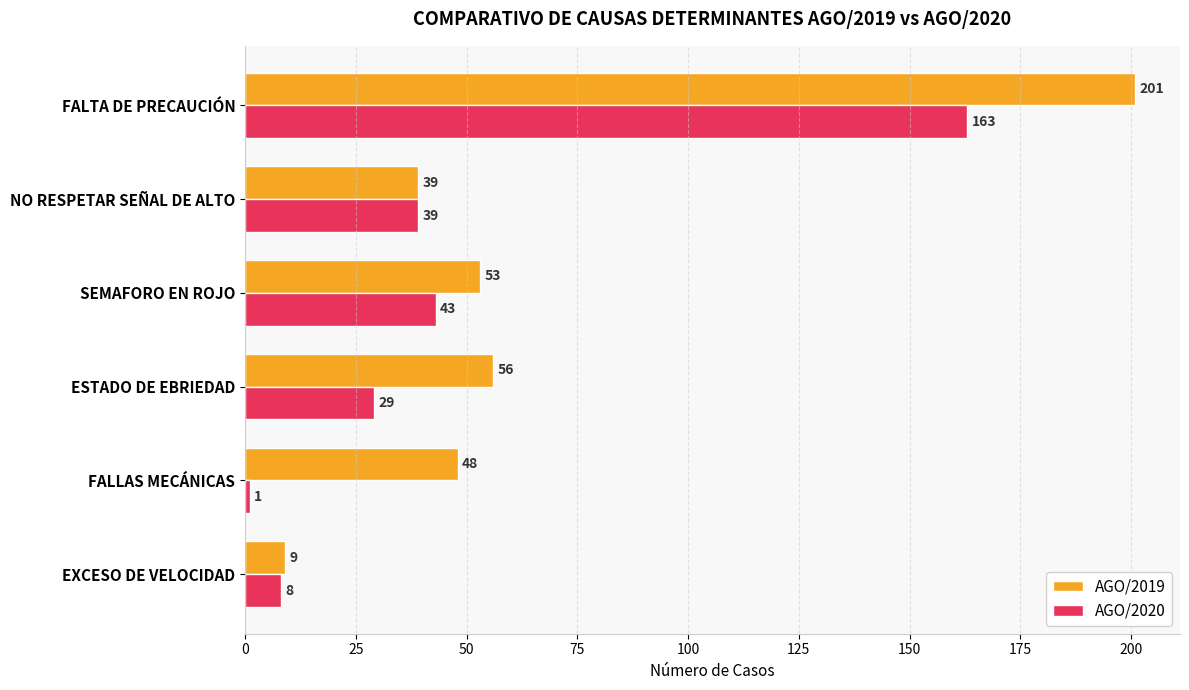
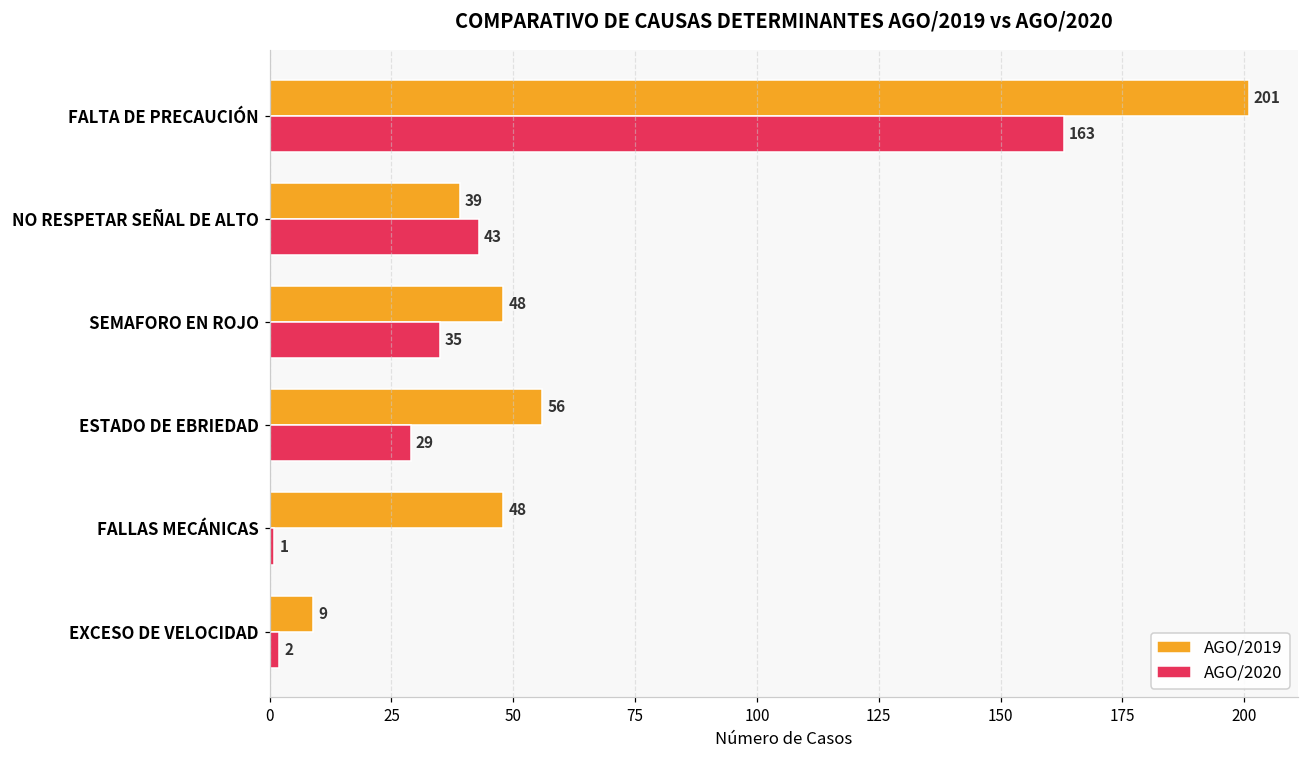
AGO/2020, NO RESPETAR SEÑAL DE ALTO: 39 -> 43
AGO/2019, SEMAFORO EN ROJO: 53 -> 48
AGO/2020, SEMAFORO EN ROJO: 43 -> 35
AGO/2020, EXCESO DE VELOCIDAD: 8 -> 2
